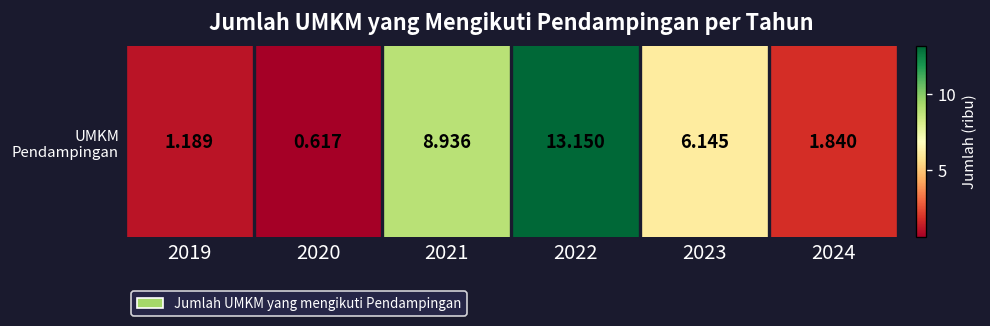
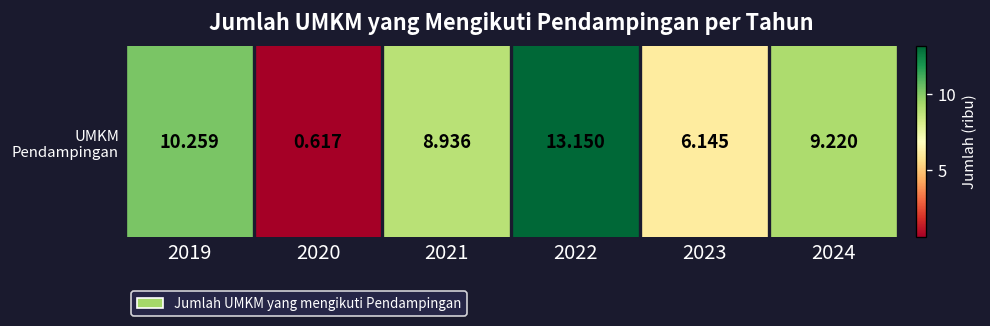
UMKM Pendampingan, 2019: 1.189 -> 10.259
UMKM Pendampingan, 2024: 1.840 -> 9.220
